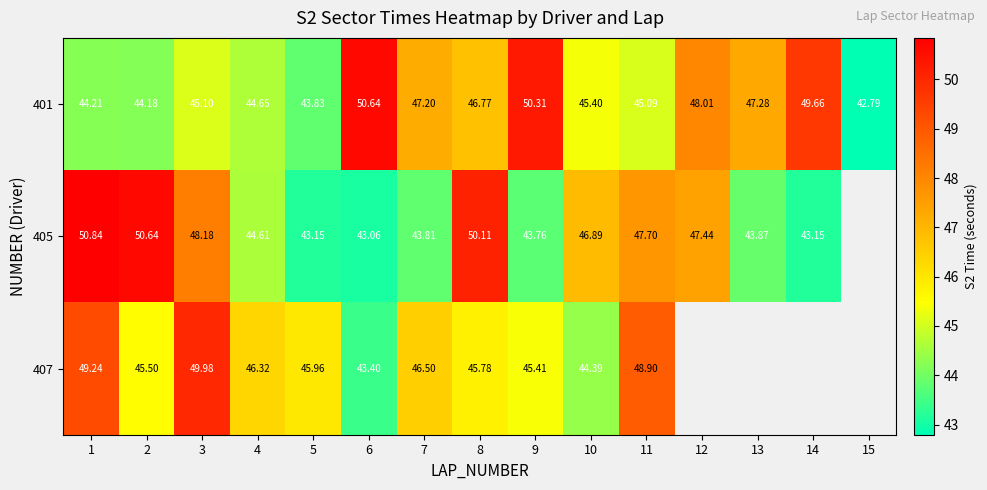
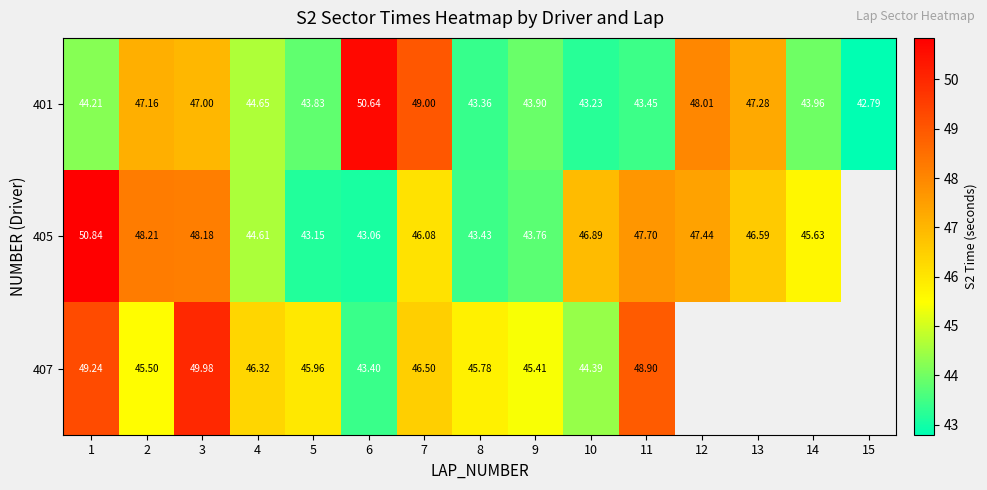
401, 2: 44.18 -> 47.16
401, 3: 45.10 -> 47.00
401, 7: 47.20 -> 49.00
401, 8: 46.77 -> 43.36
401, 9: 50.31 -> 43.90
401, 10: 45.40 -> 43.23
401, 11: 45.09 -> 43.45
401, 14: 49.66 -> 43.96
405, 2: 50.64 -> 48.21
405, 7: 43.81 -> 46.08
405, 8: 50.11 -> 43.43
405, 13: 43.87 -> 46.59
405, 14: 43.15 -> 45.63
